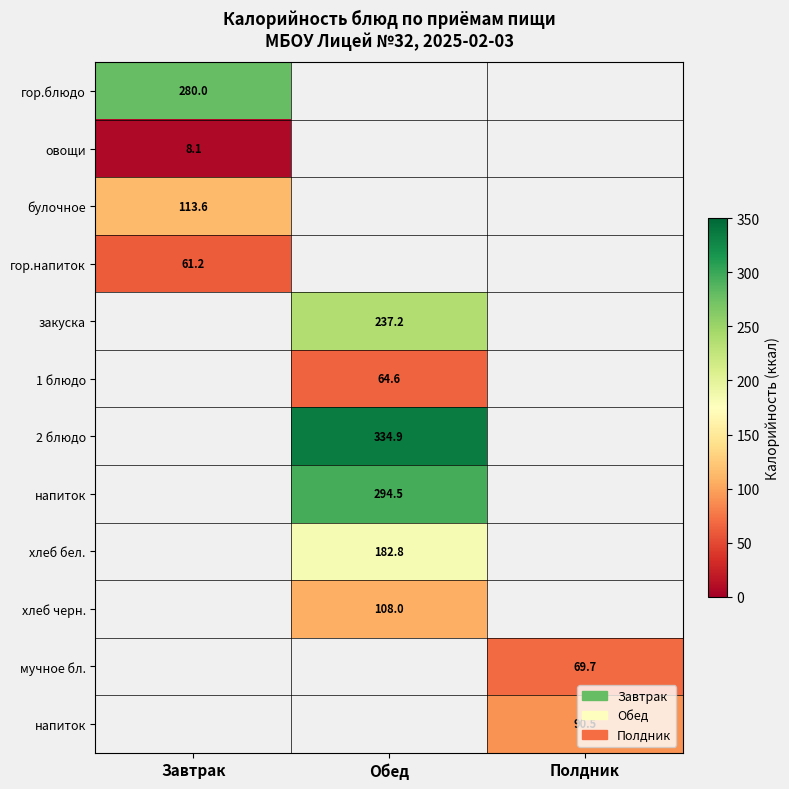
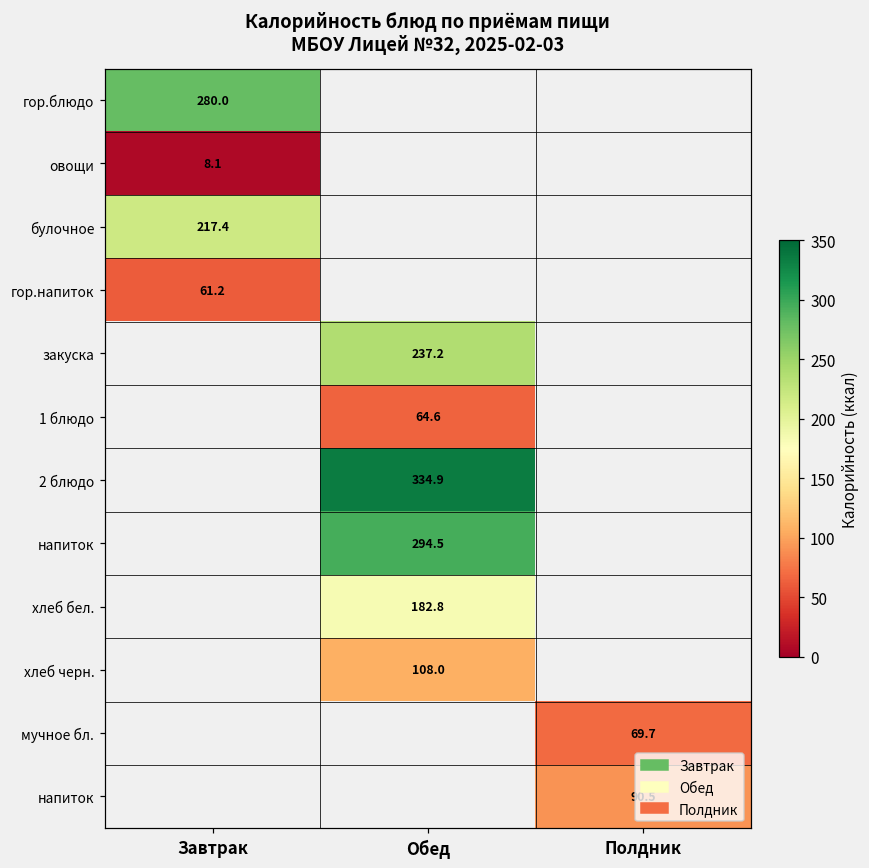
булочное, Завтрак: 113.6 -> 217.4
